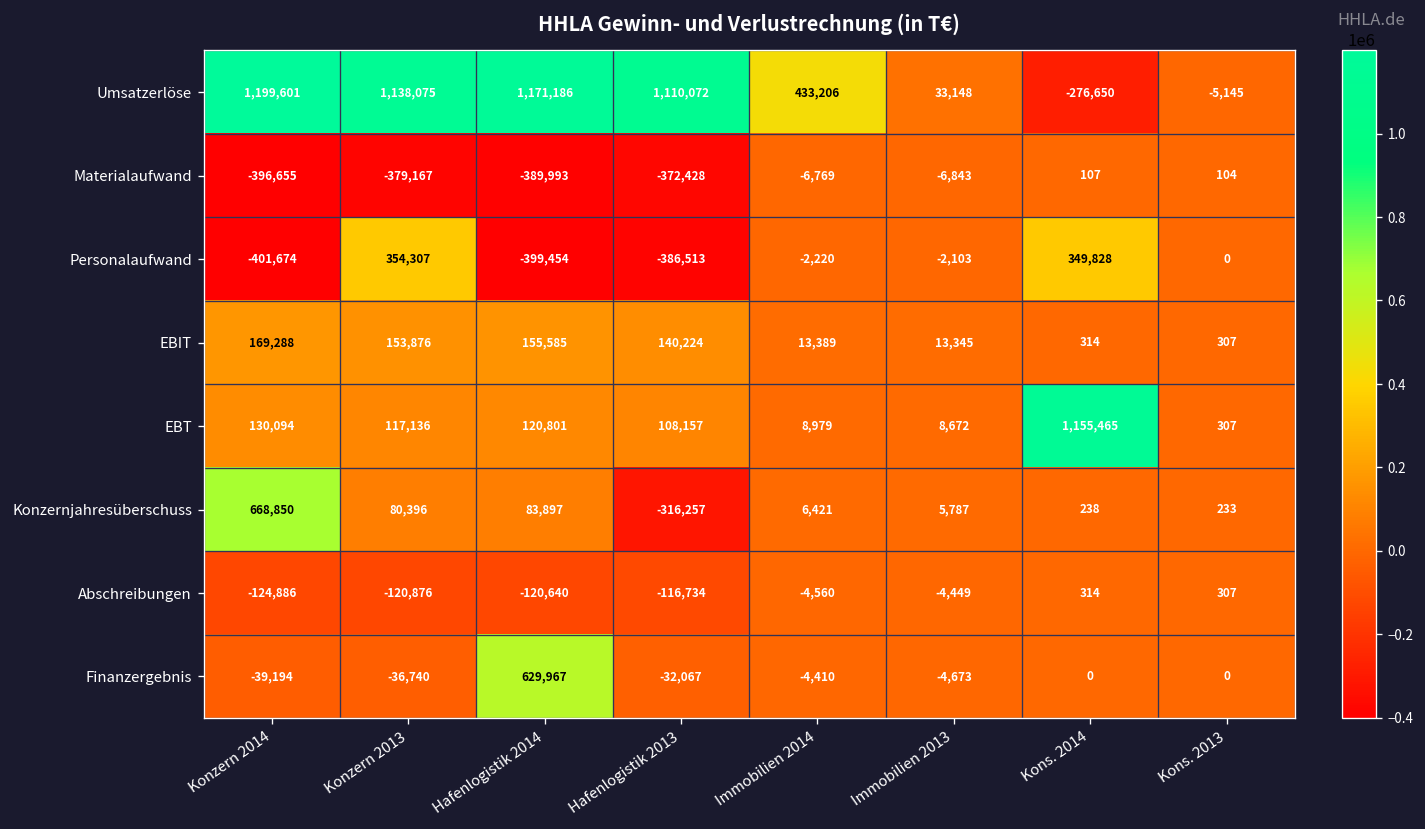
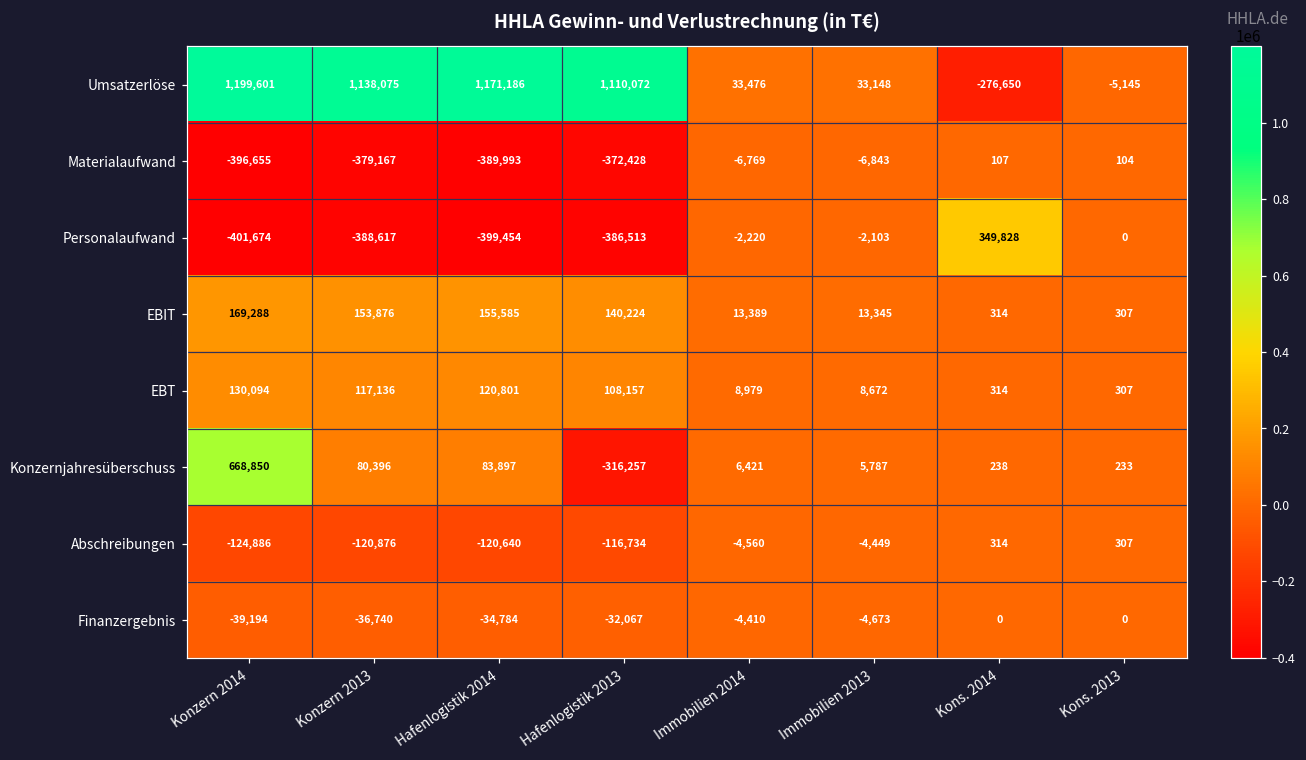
Umsatzerlöse, Immobilien 2014: 433,206 -> 33,476
Personalaufwand, Konzern 2013: 354,307 -> -388,617
EBT, Kons. 2014: 1,155,465 -> 314
Finanzergebnis, Hafenlogistik 2014: 629,967 -> -34,784
